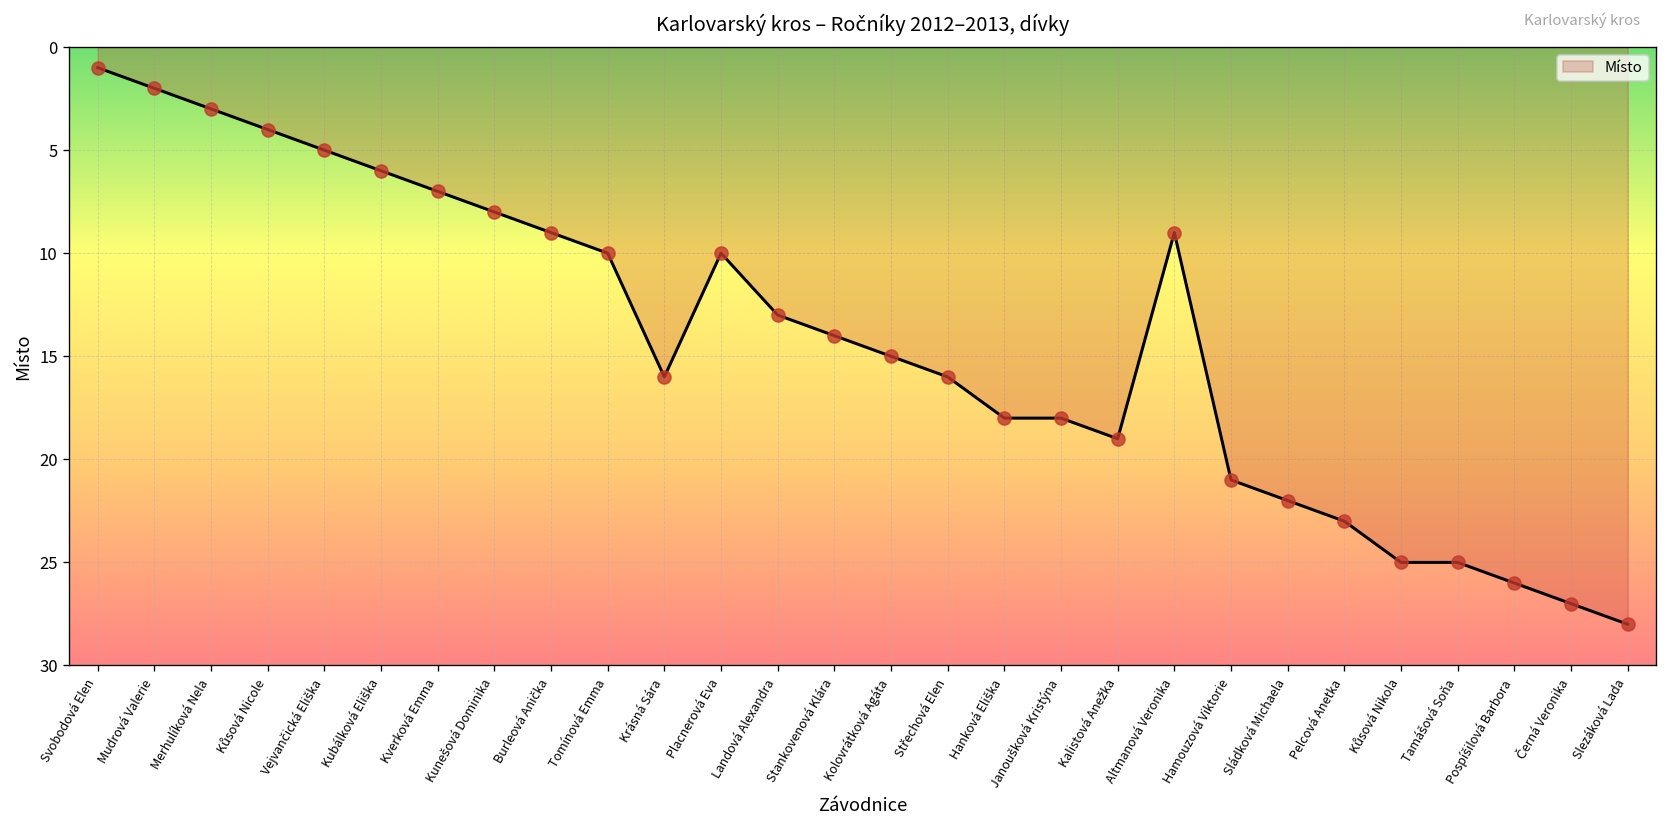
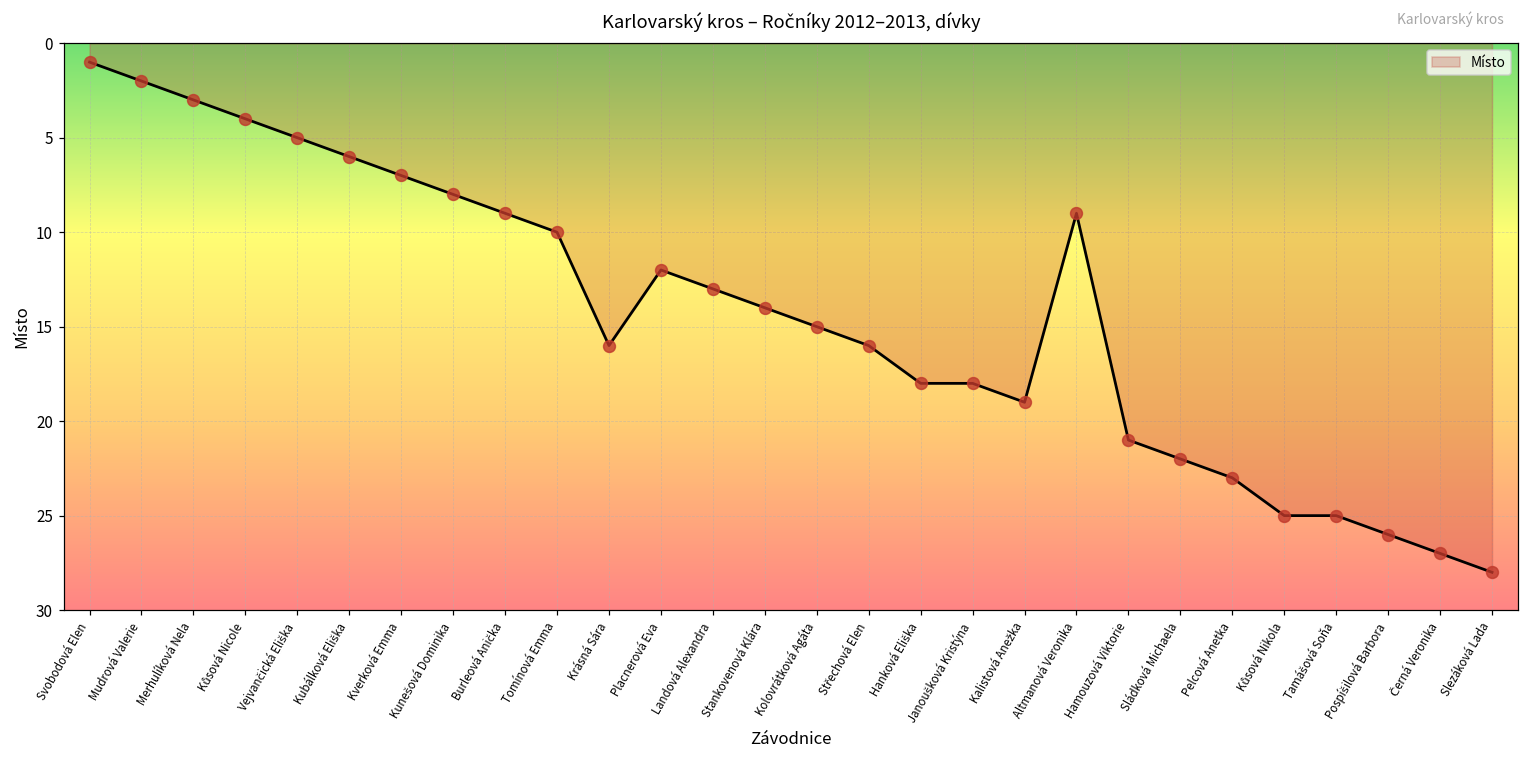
Placnerová Eva: 10 -> 12
